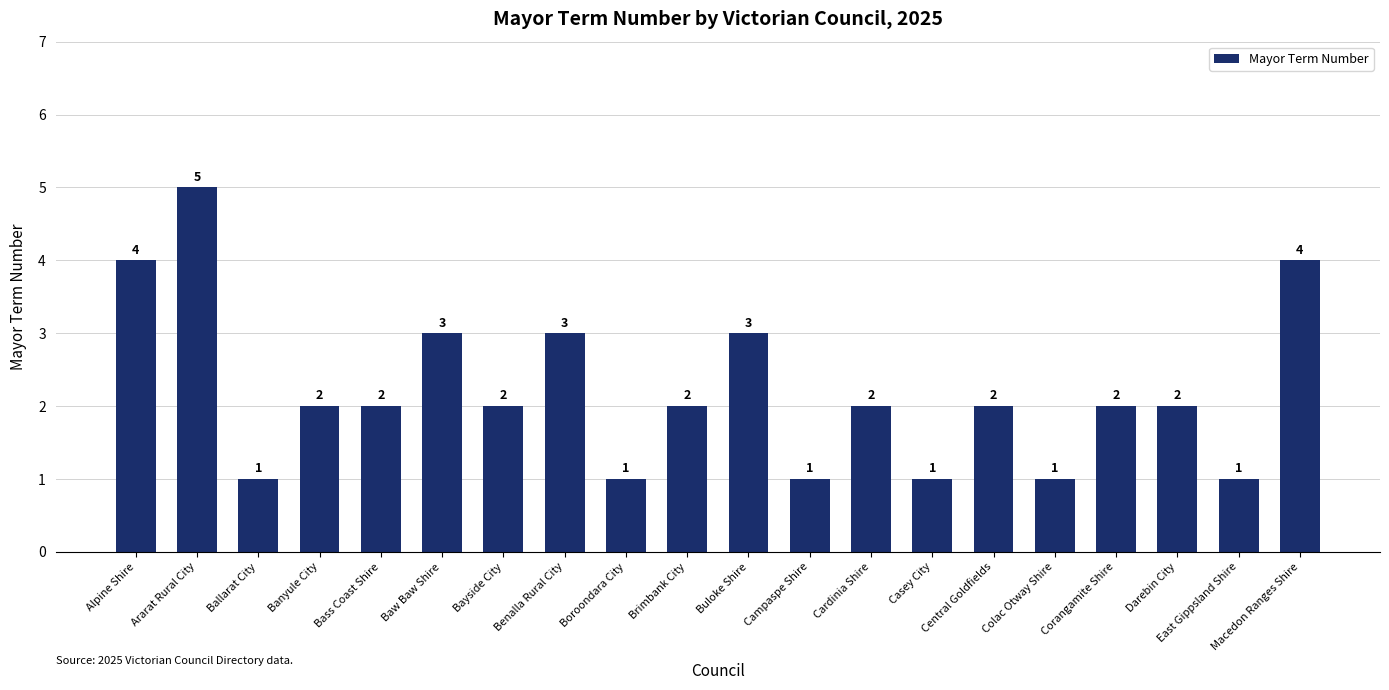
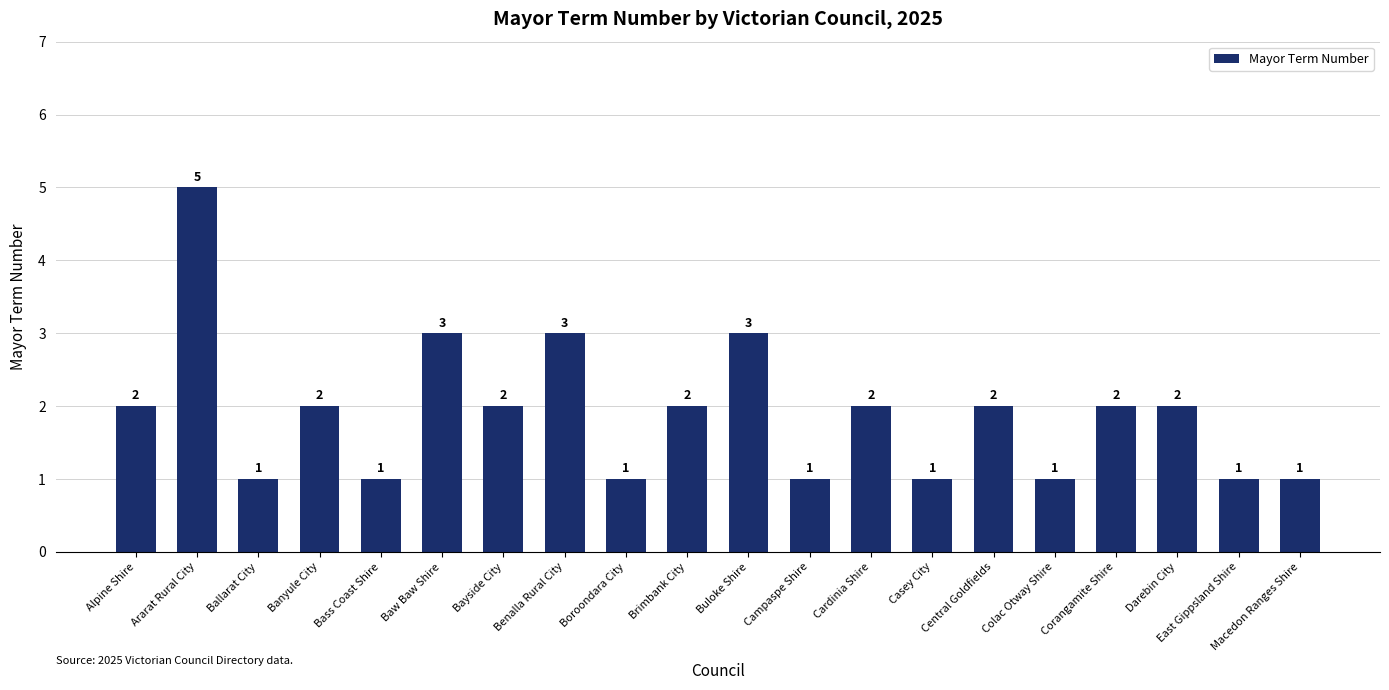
Alpine Shire: 4 -> 2
Bass Coast Shire: 2 -> 1
Macedon Ranges Shire: 4 -> 1
